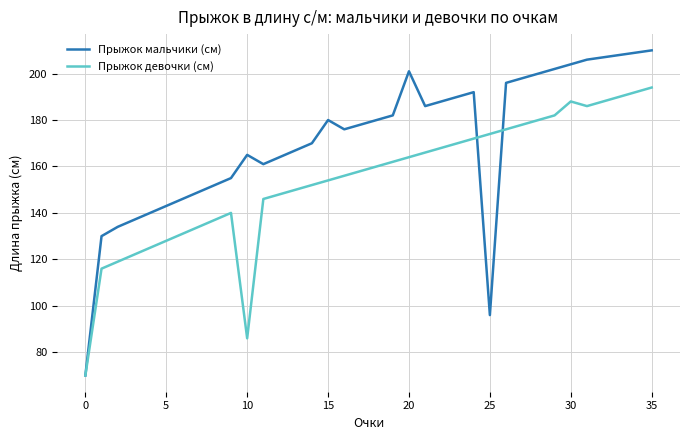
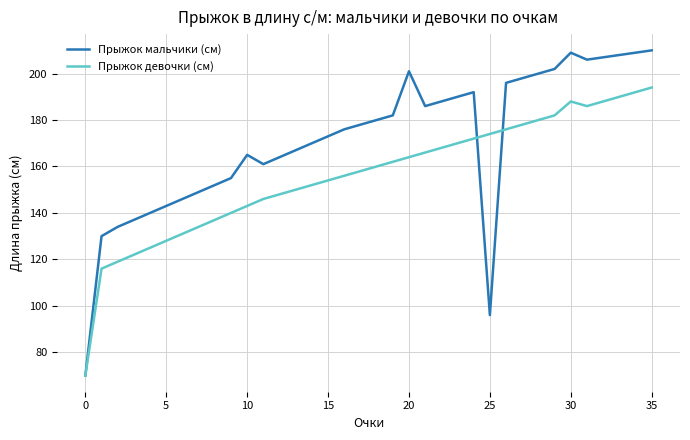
Прыжок девочки (см), 10: 86 -> 143
Прыжок мальчики (см), 15: 180 -> 173
Прыжок мальчики (см), 30: 204 -> 209
